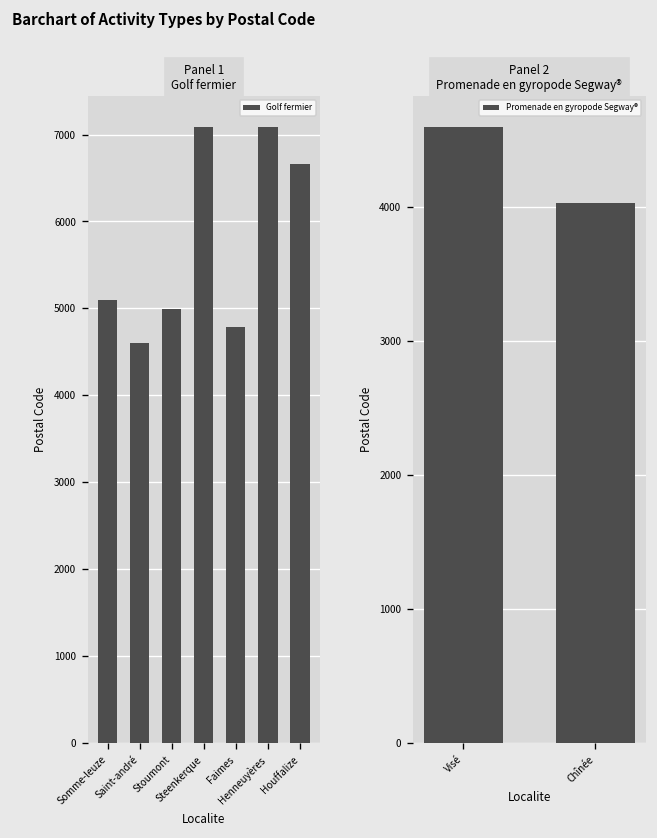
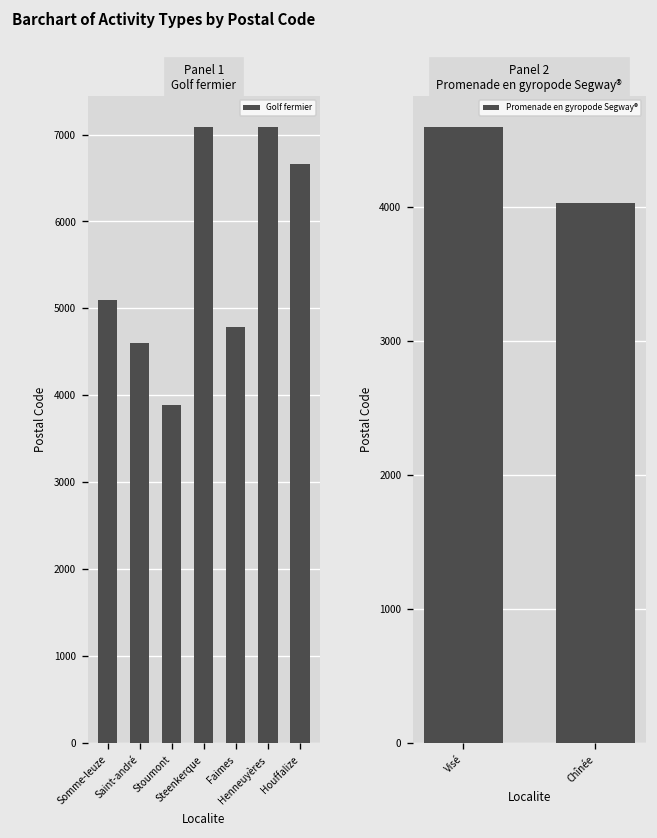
Panel 1 Golf fermier, Stoumont: 5000 -> 3900
